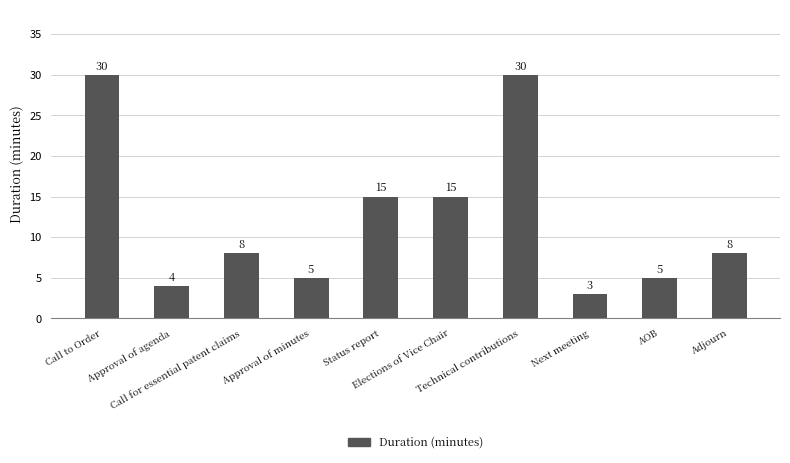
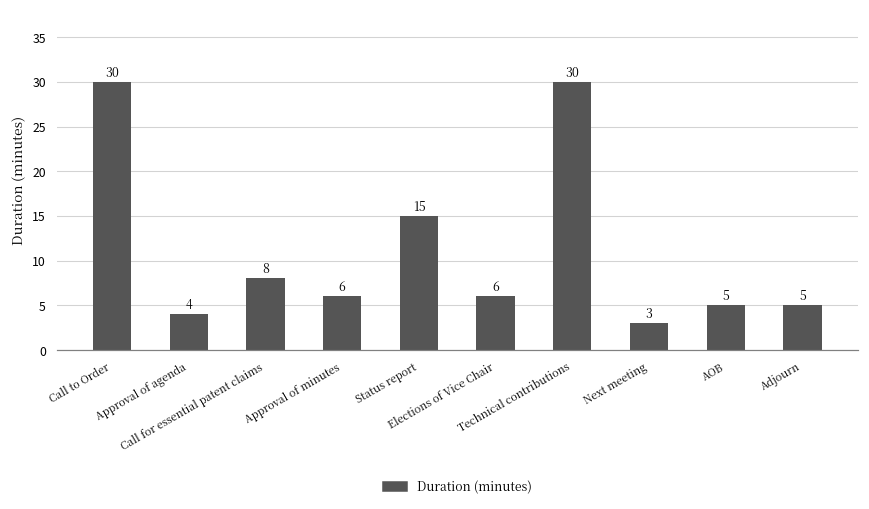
Approval of minutes: 5 -> 6
Elections of Vice Chair: 15 -> 6
Adjourn: 8 -> 5
